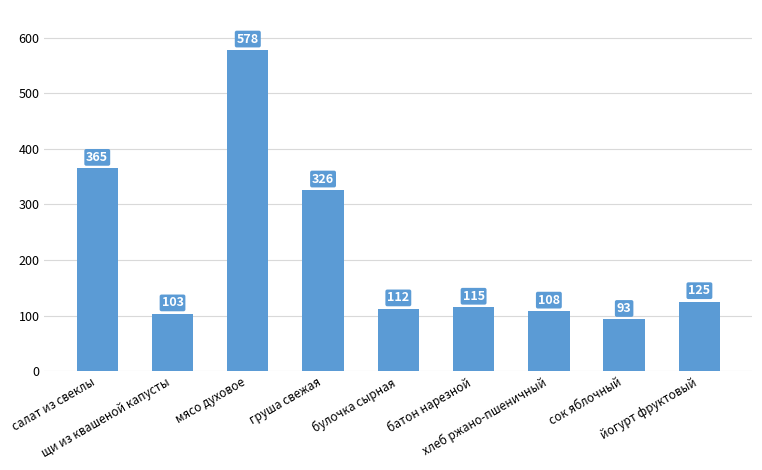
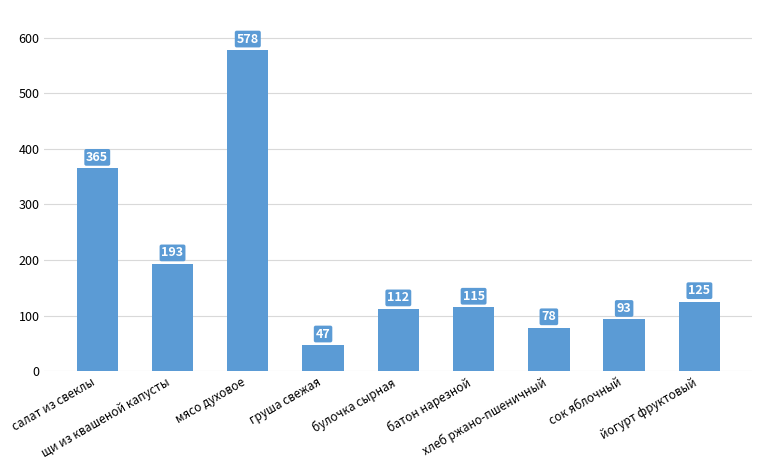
щи из квашеной капусты: 103 -> 193
груша свежая: 326 -> 47
хлеб ржано-пшеничный: 108 -> 78
